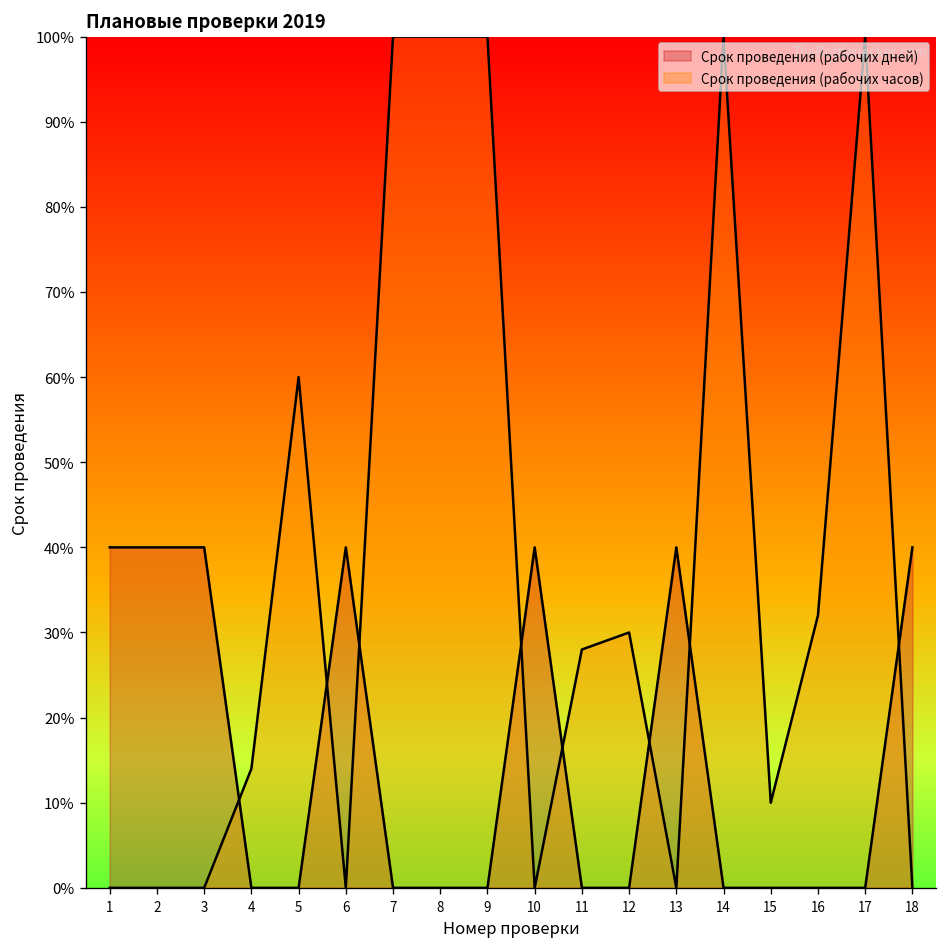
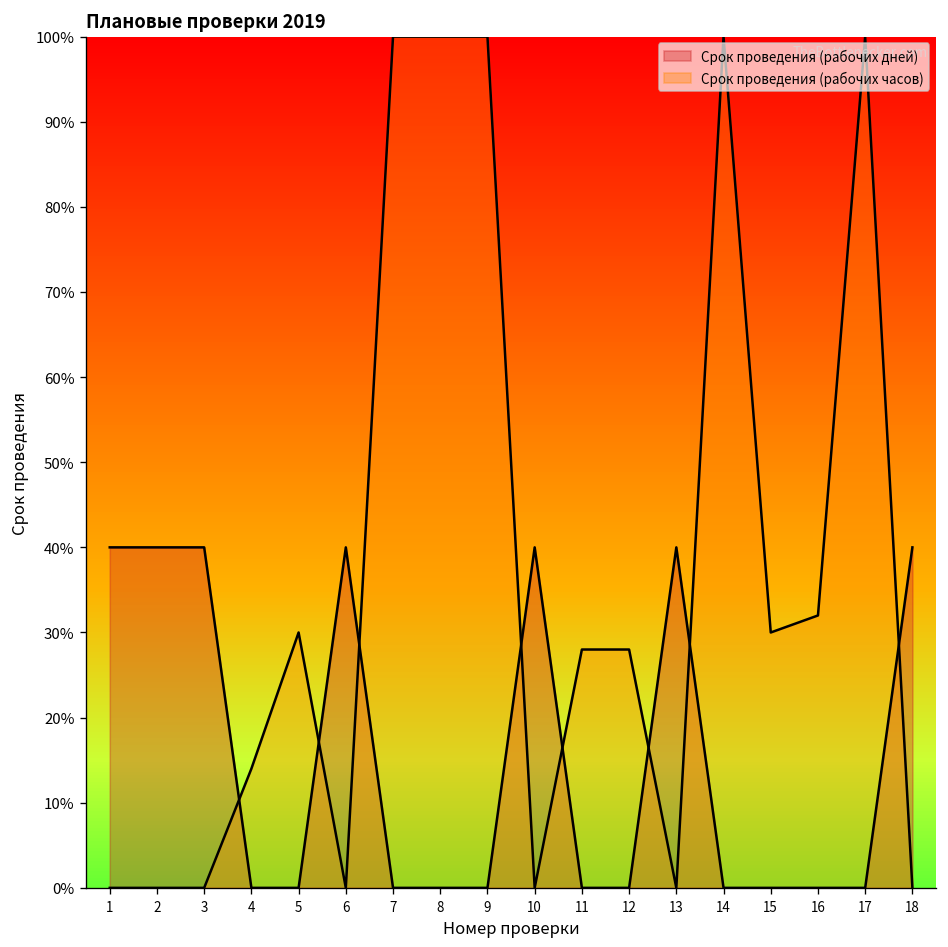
Срок проведения (рабочих часов), 5: 60% -> 30%
Срок проведения (рабочих часов), 12: 30% -> 28%
Срок проведения (рабочих часов), 15: 10% -> 30%
